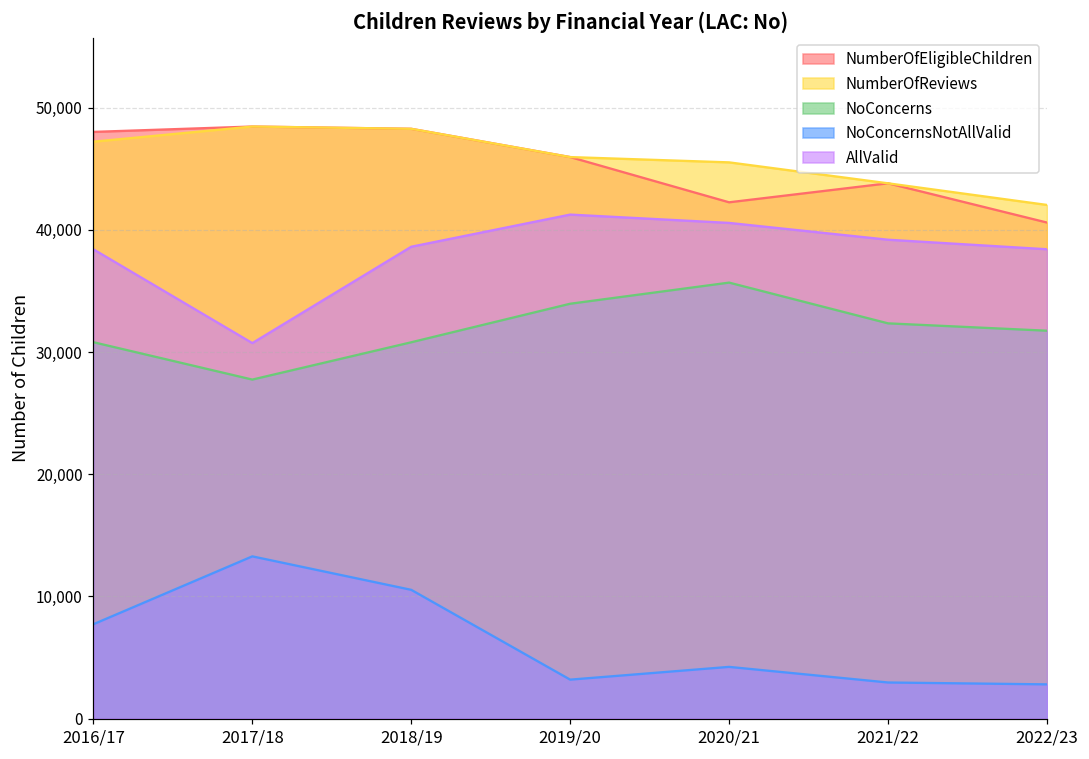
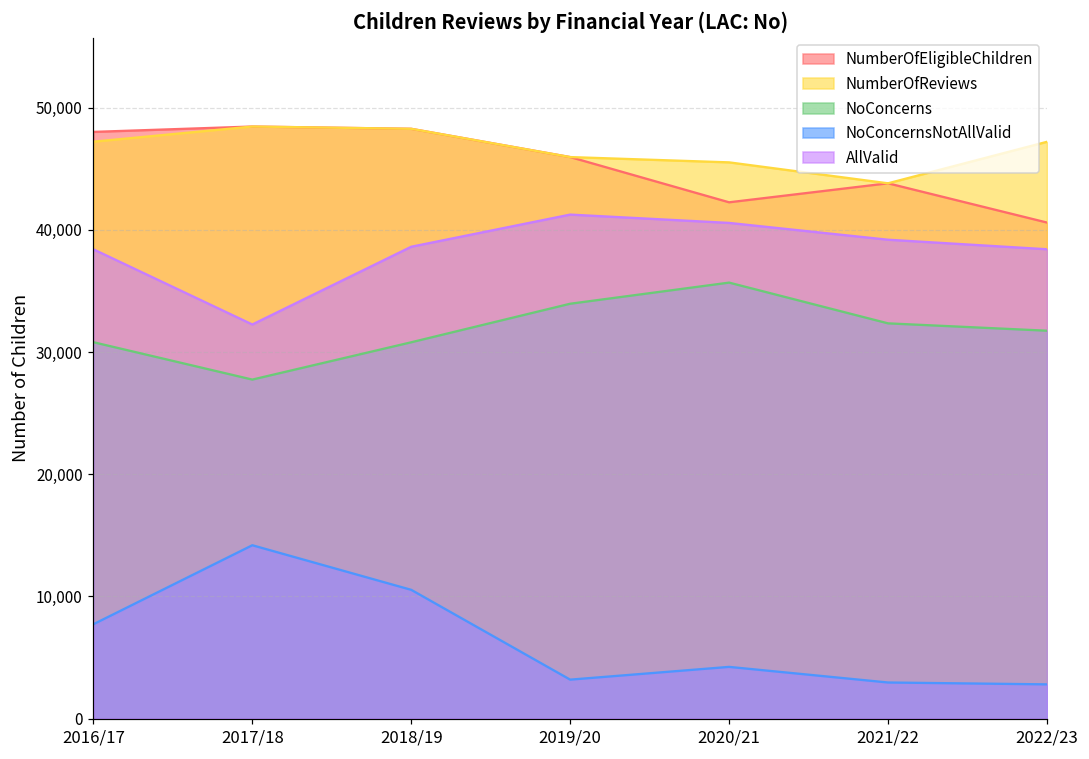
NoConcernsNotAllValid, 2017/18: 13,300 -> 14,200
AllValid, 2017/18: 30,700 -> 32,300
NumberOfReviews, 2022/23: 42,000 -> 47,200
